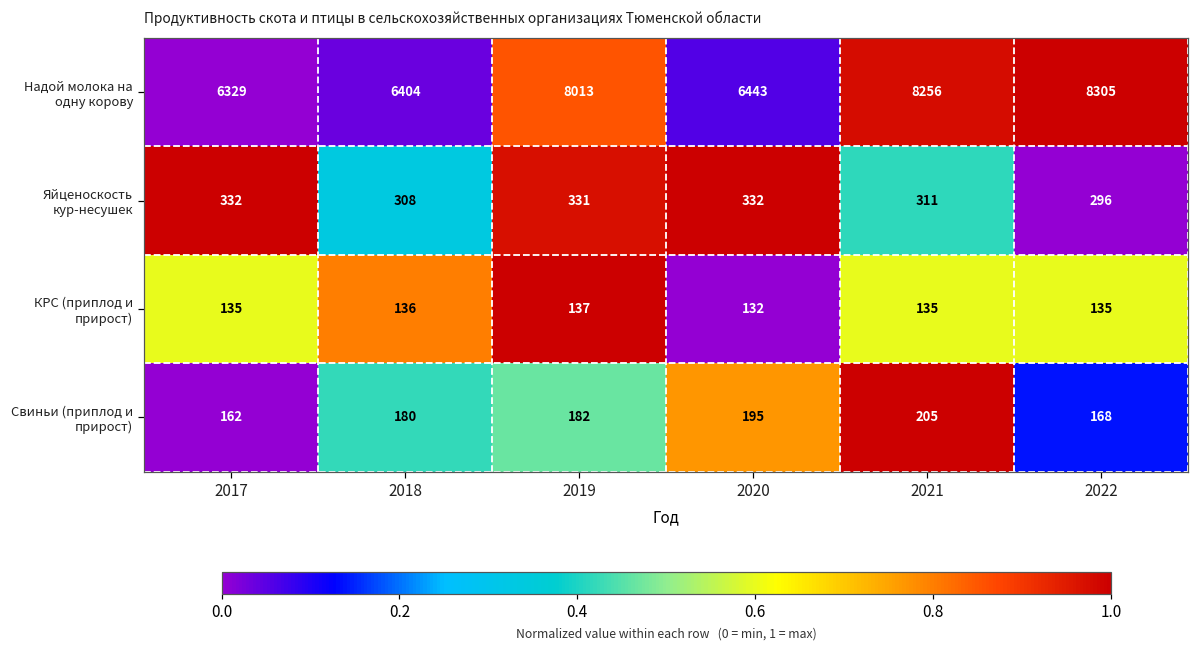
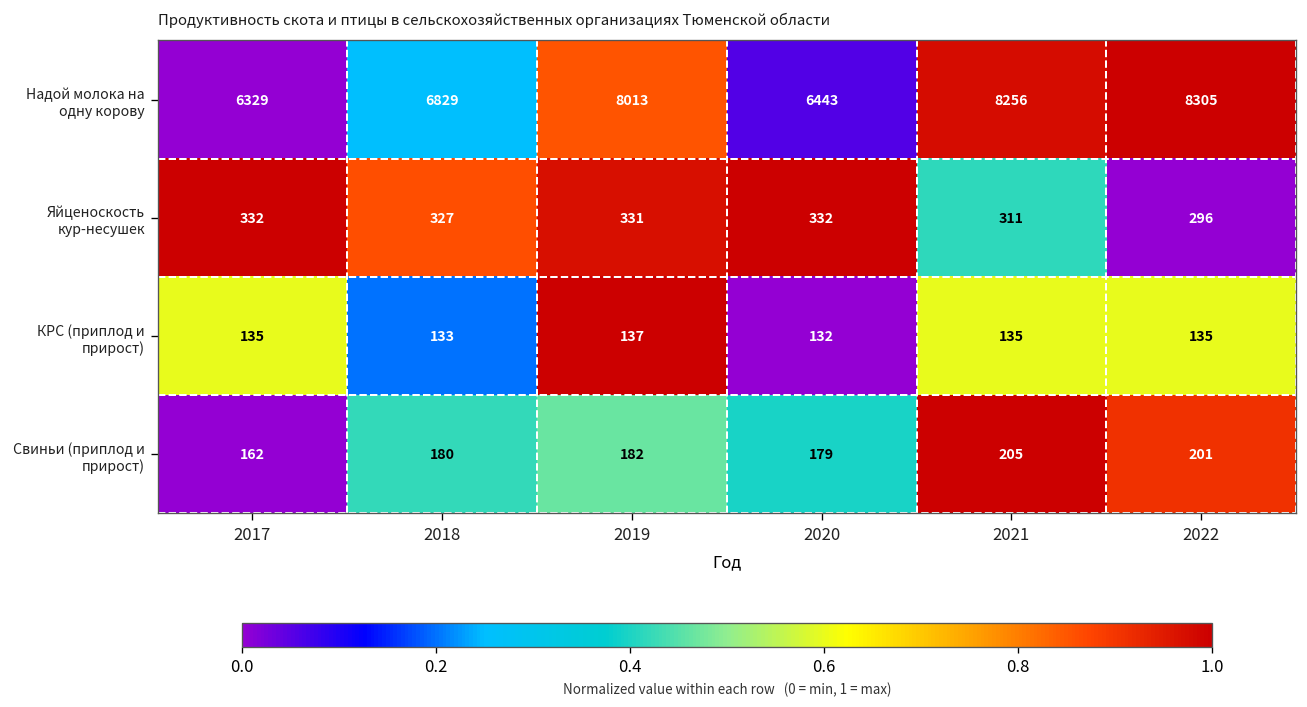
Надой молока на одну корову, 2018: 6404 -> 6829
Яйценоскость кур-несушек, 2018: 308 -> 327
КРС (приплод и прирост), 2018: 136 -> 133
Свиньи (приплод и прирост), 2020: 195 -> 179
Свиньи (приплод и прирост), 2022: 168 -> 201
